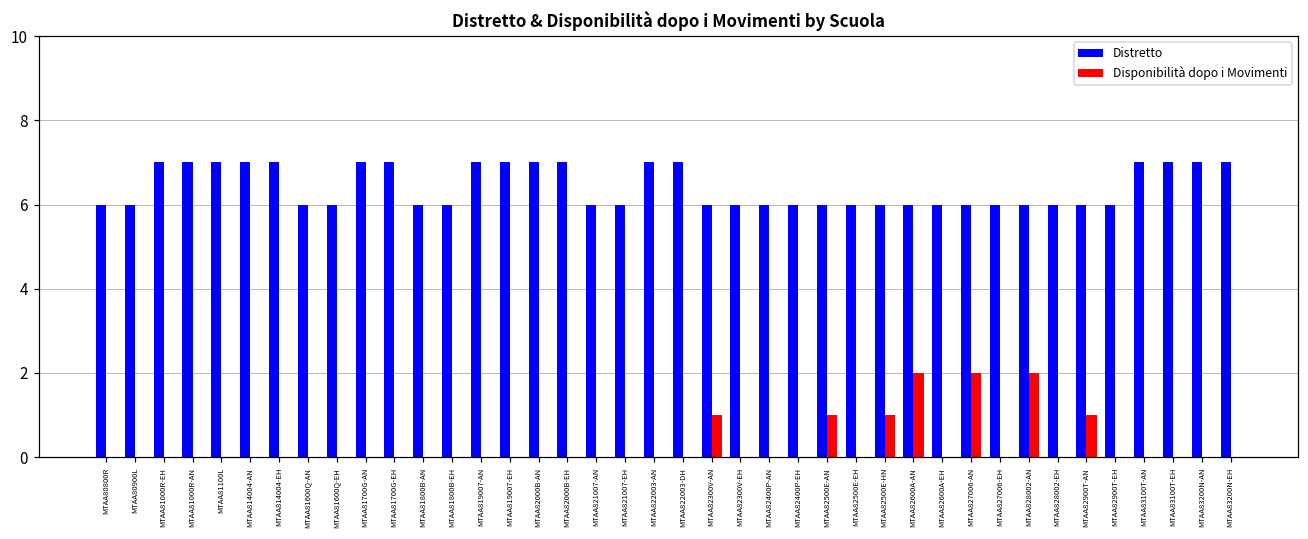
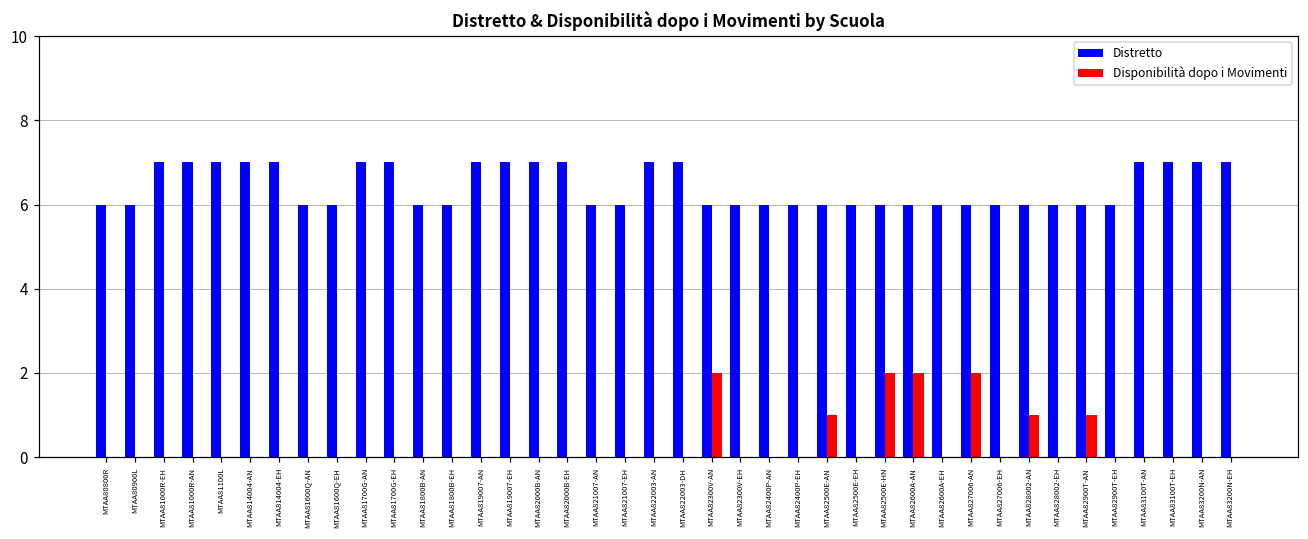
Disponibilità dopo i Movimenti, MTAA82300V-AN: 1 -> 2
Disponibilità dopo i Movimenti, MTAA82500E-HN: 1 -> 2
Disponibilità dopo i Movimenti, MTAA828002-AN: 2 -> 1
